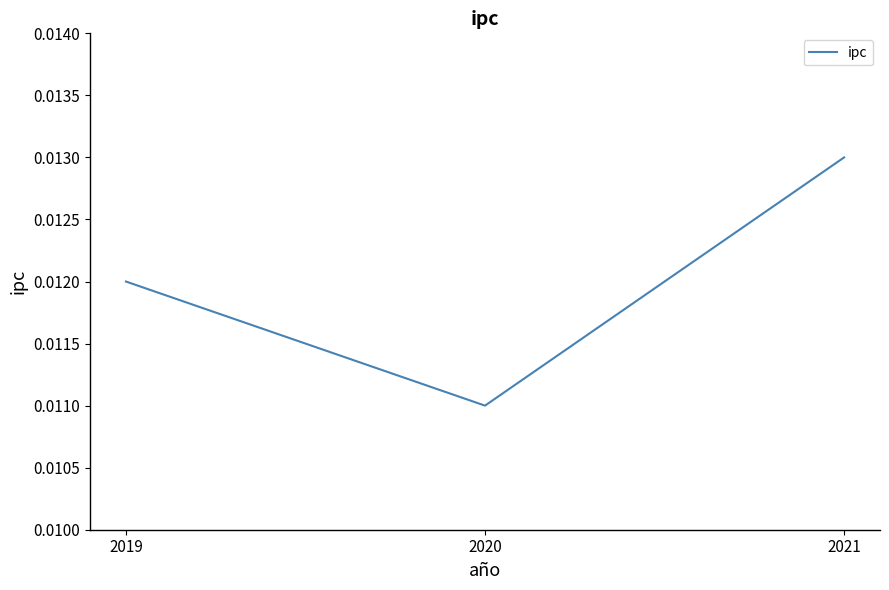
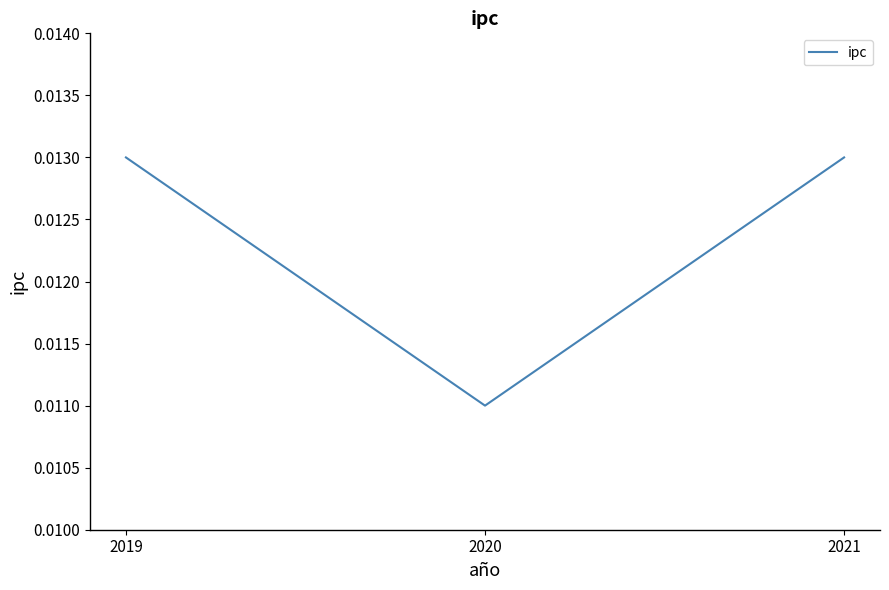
2019: 0.012 -> 0.013
